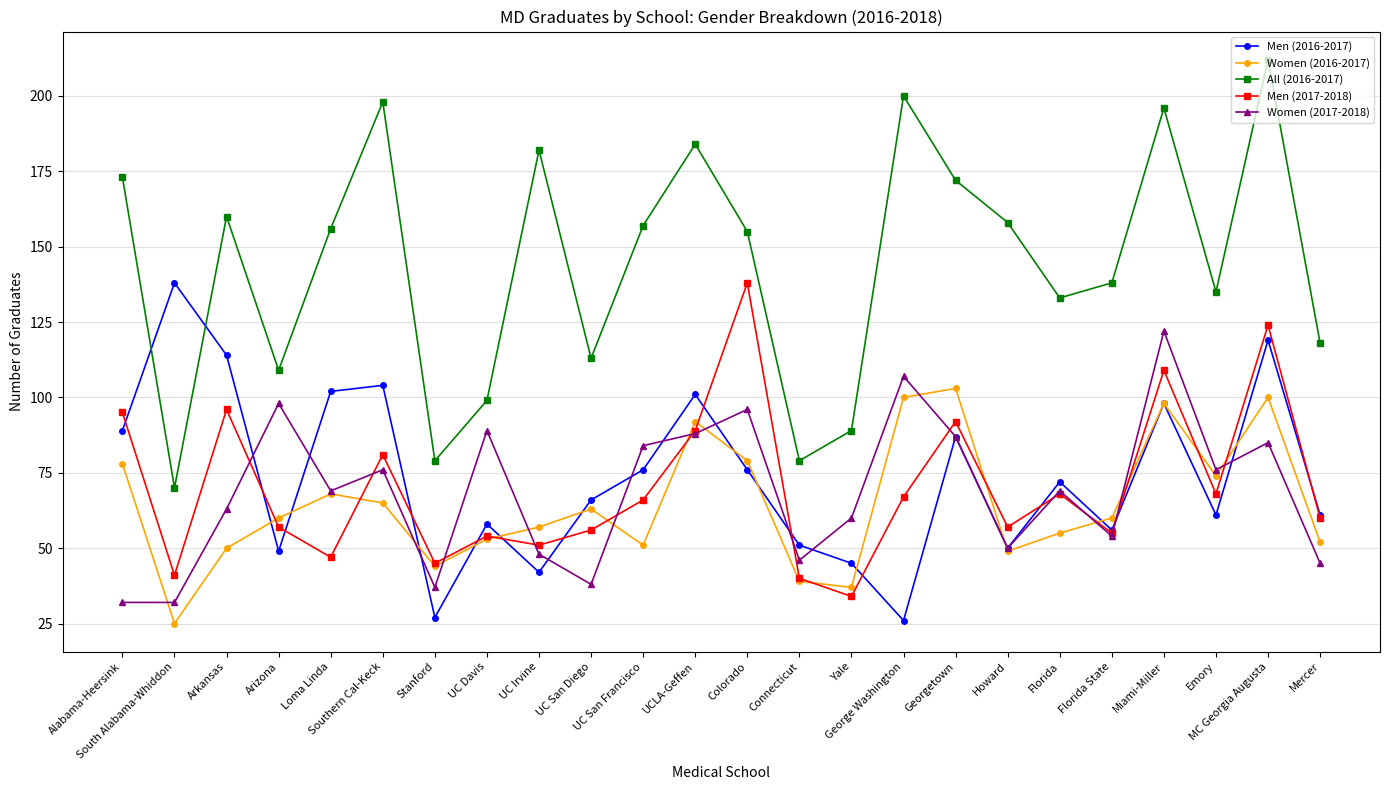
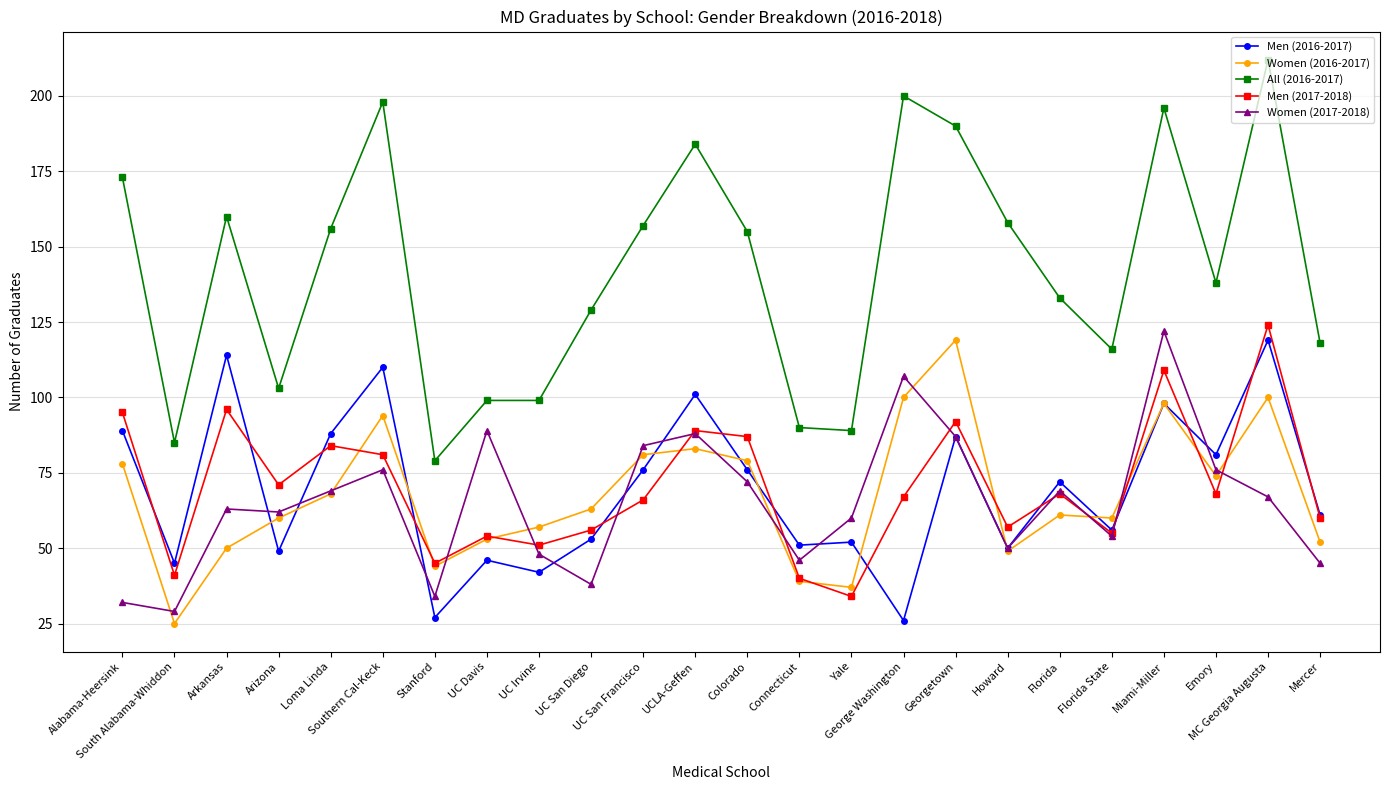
Men (2016-2017), South Alabama-Whiddon: 138 -> 45
All (2016-2017), South Alabama-Whiddon: 70 -> 85
Women (2017-2018), South Alabama-Whiddon: 32 -> 29
All (2016-2017), Arizona: 109 -> 103
Men (2017-2018), Arizona: 57 -> 71
Women (2017-2018), Arizona: 98 -> 62
Men (2016-2017), Loma Linda: 102 -> 88
Men (2017-2018), Loma Linda: 47 -> 84
Men (2016-2017), Southern Cal-Keck: 104 -> 110
Women (2016-2017), Southern Cal-Keck: 65 -> 94
Women (2017-2018), Stanford: 37 -> 34
Men (2016-2017), UC Davis: 58 -> 46
All (2016-2017), UC Irvine: 182 -> 99
Men (2016-2017), UC San Diego: 66 -> 53
All (2016-2017), UC San Diego: 113 -> 129
Women (2016-2017), UC San Francisco: 51 -> 81
Women (2016-2017), UCLA-Geffen: 92 -> 83
Men (2017-2018), Colorado: 138 -> 87
Women (2017-2018), Colorado: 96 -> 72
All (2016-2017), Connecticut: 79 -> 90
Men (2016-2017), Yale: 45 -> 52
Women (2016-2017), Georgetown: 103 -> 119
All (2016-2017), Georgetown: 172 -> 190
Women (2016-2017), Florida: 55 -> 61
All (2016-2017), Florida State: 138 -> 116
Men (2016-2017), Emory: 61 -> 81
All (2016-2017), Emory: 135 -> 138
Women (2017-2018), MC Georgia Augusta: 85 -> 67
